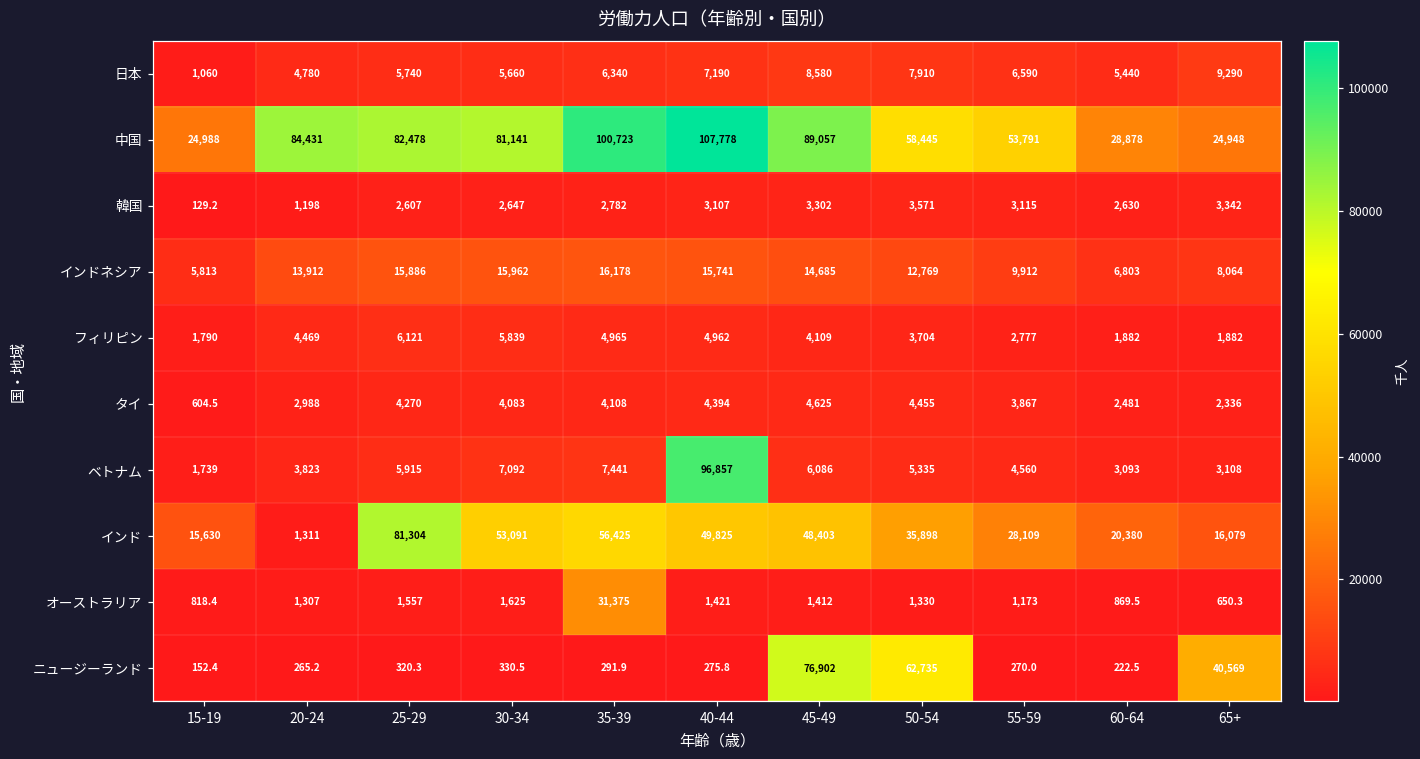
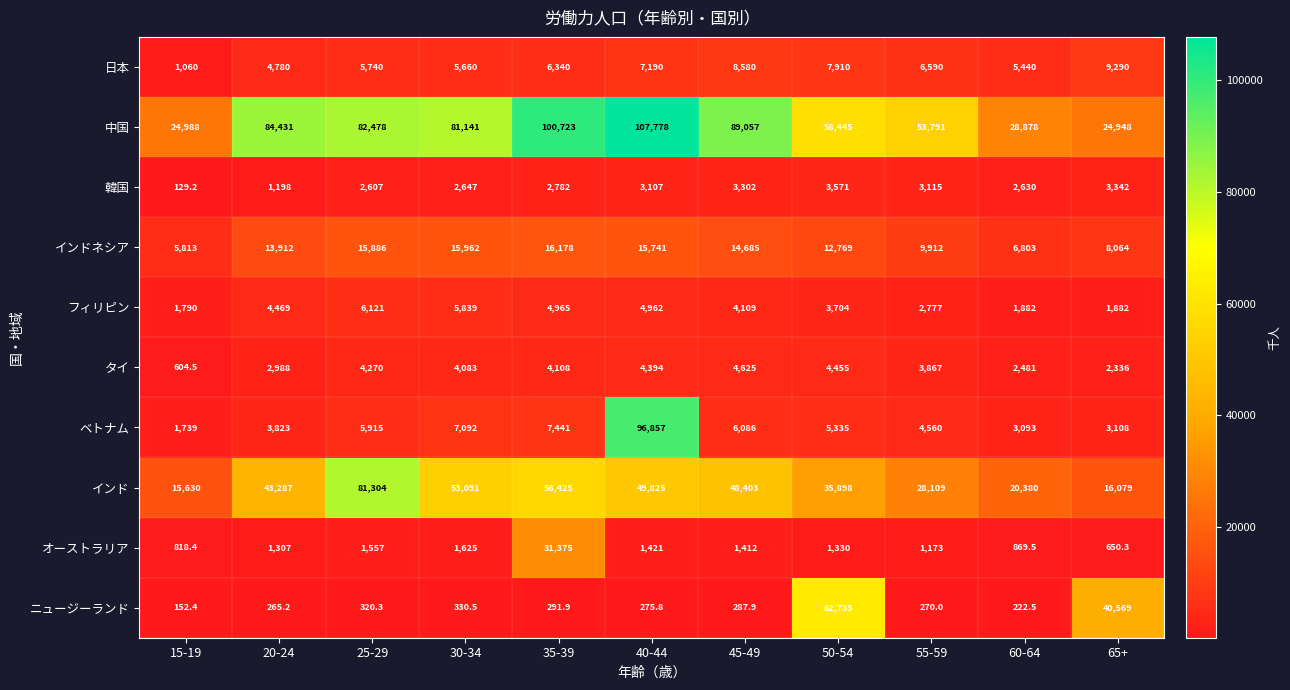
インド, 20-24: 1,311 -> 43,287
ニュージーランド, 45-49: 76,902 -> 287.9
